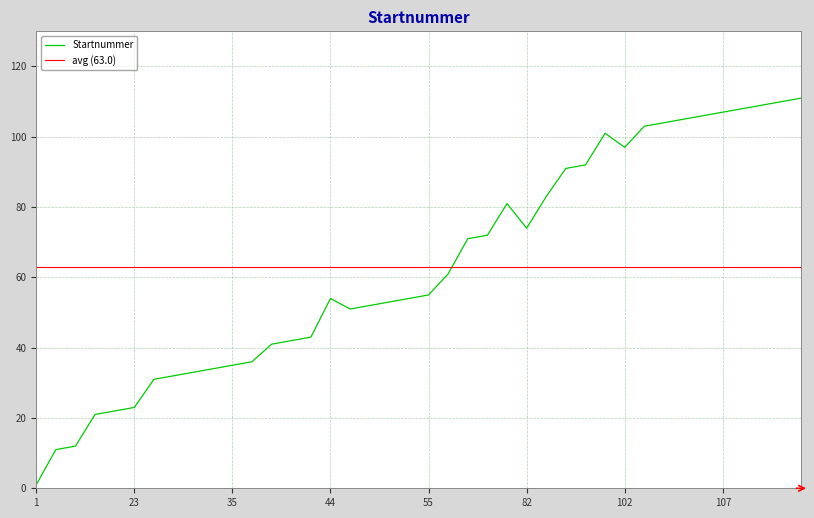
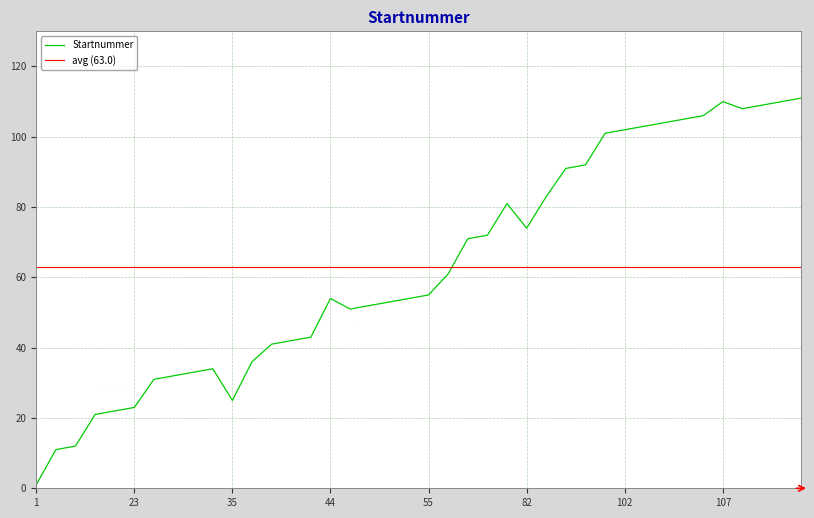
35: 35 -> 25
102: 97 -> 102
107: 107 -> 110
